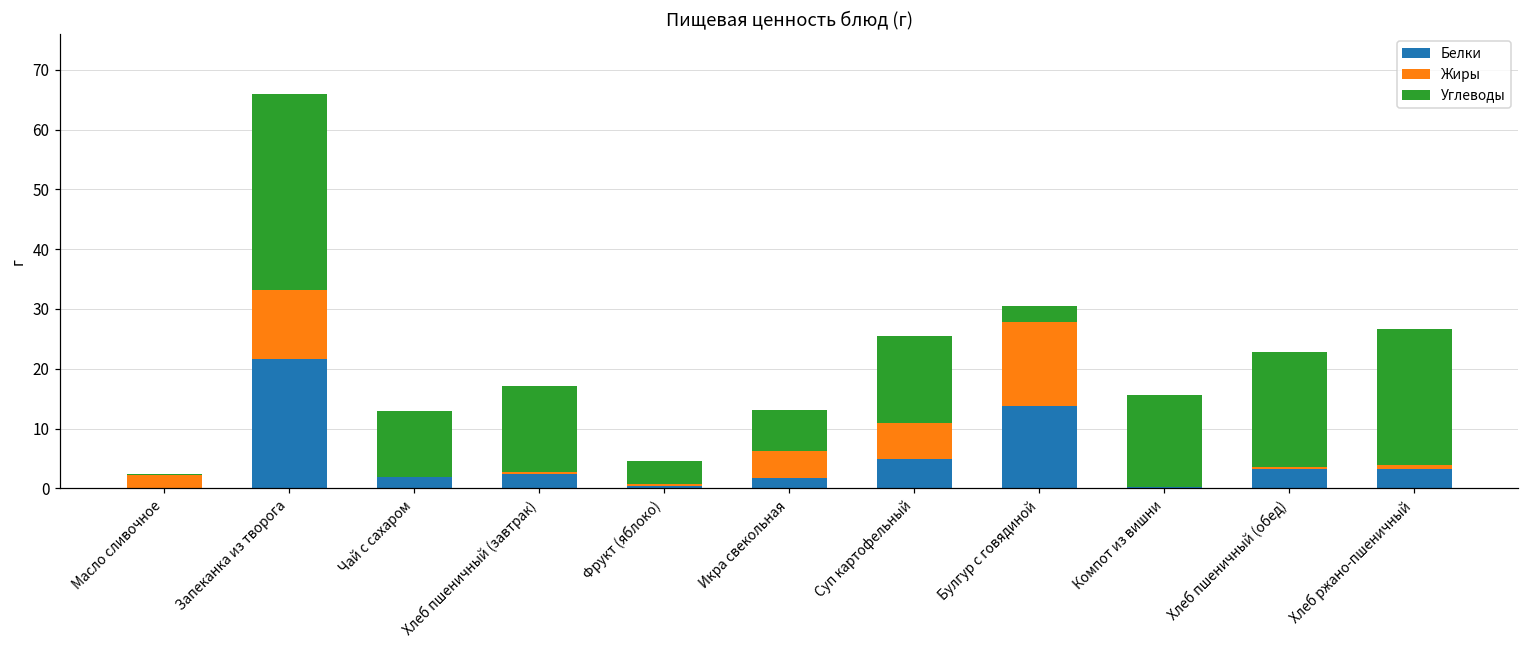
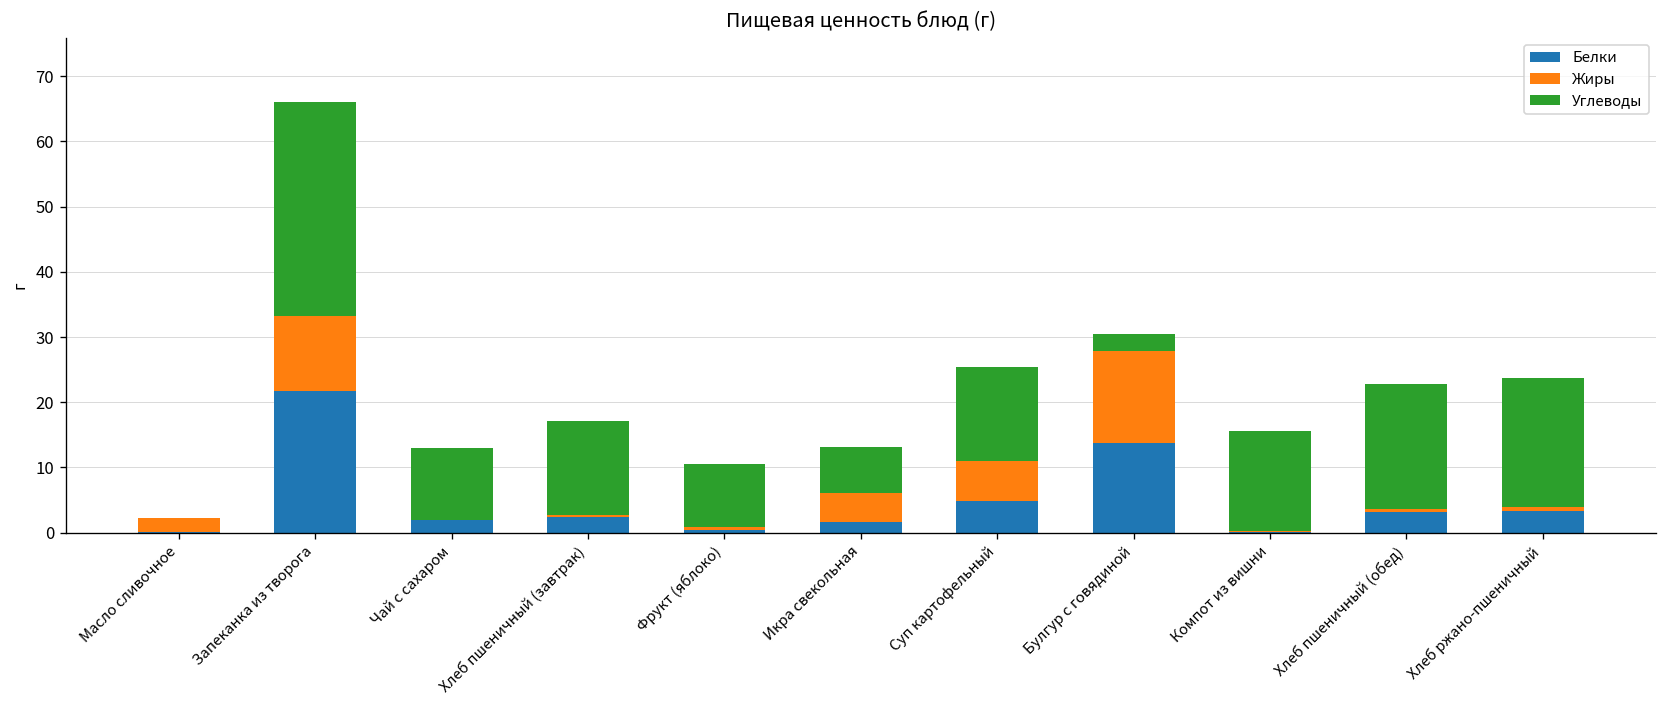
Углеводы, Фрукт (яблоко): 4 -> 10
Углеводы, Хлеб ржано-пшеничный: 23 -> 20
